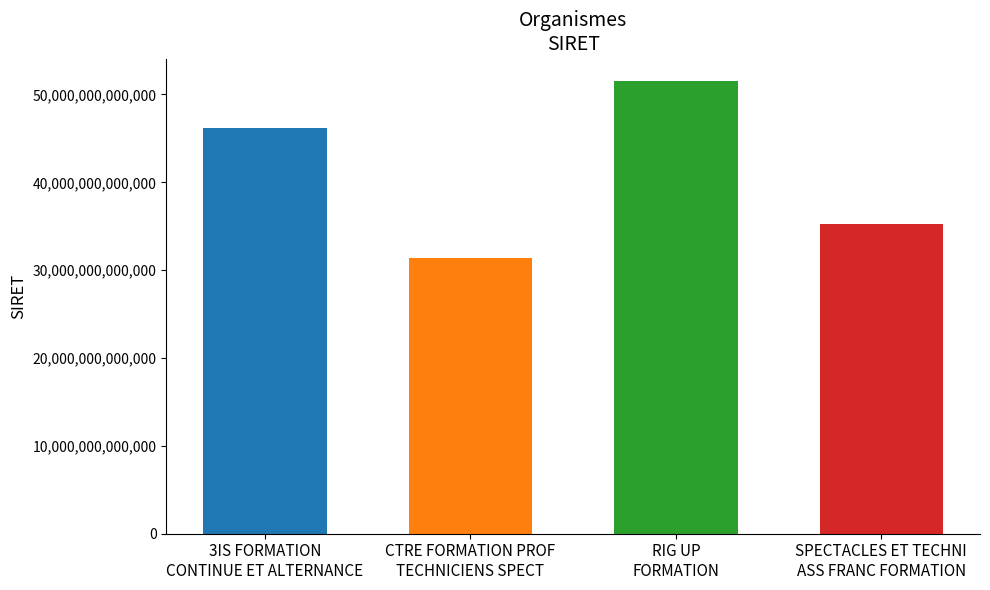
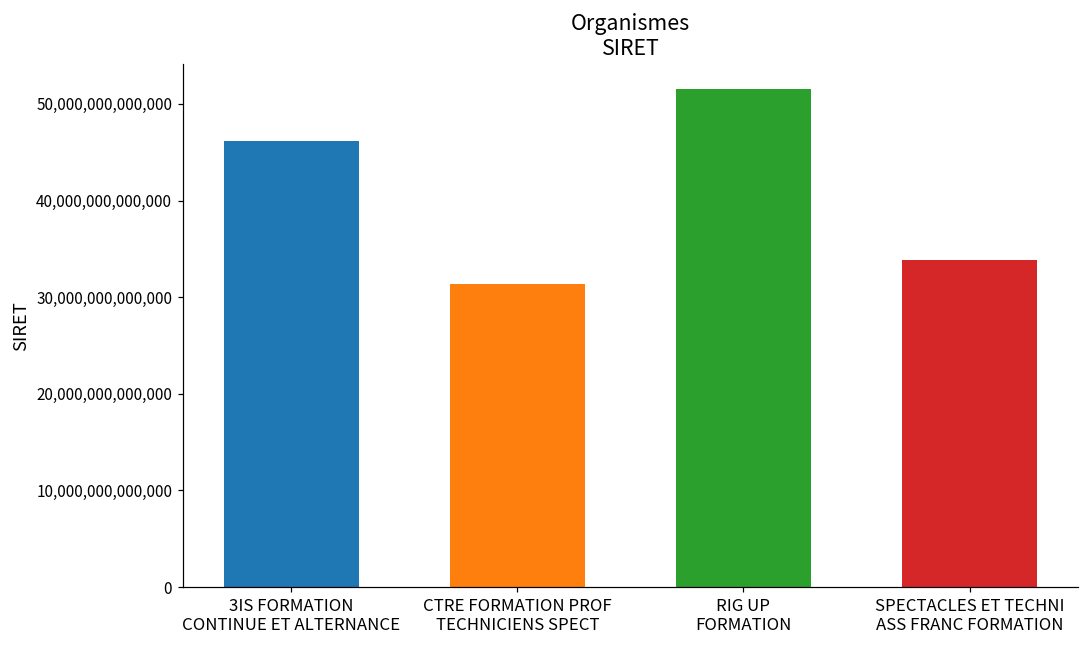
SPECTACLES ET TECHNI ASS FRANC FORMATION: 35,000,000,000,000 -> 34,000,000,000,000
